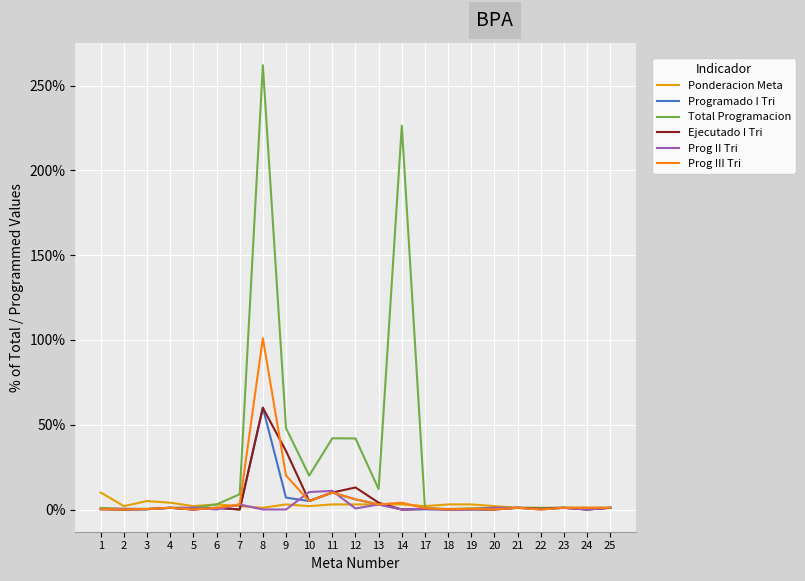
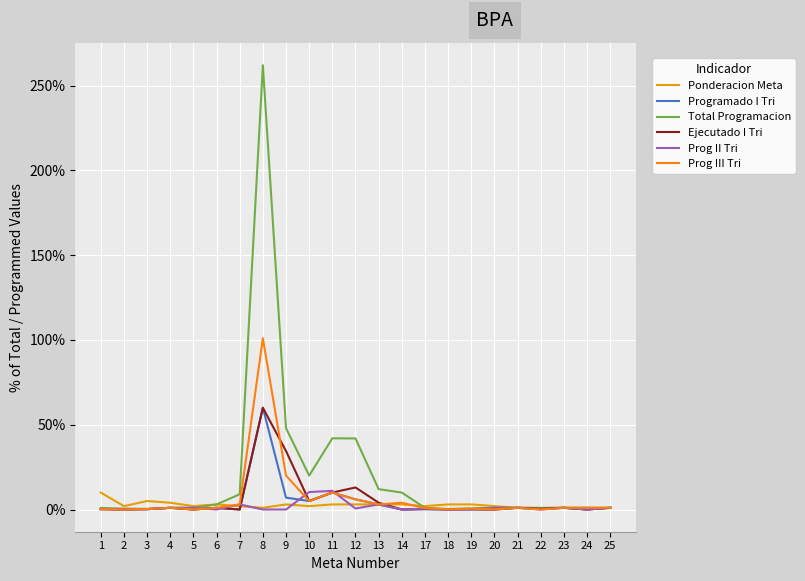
Total Programacion, 14: 226% -> 10%
